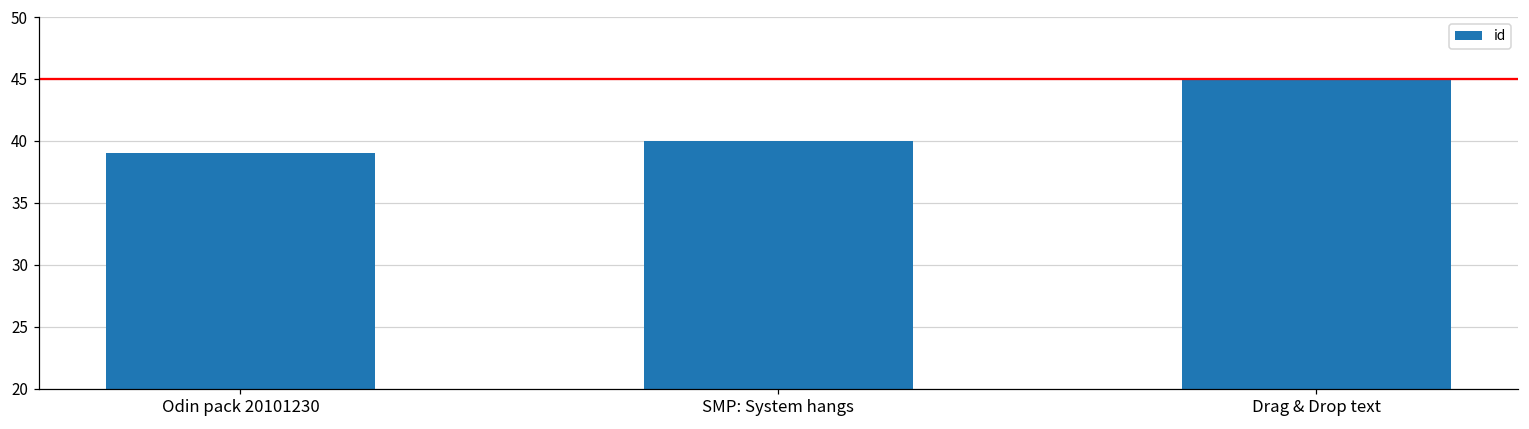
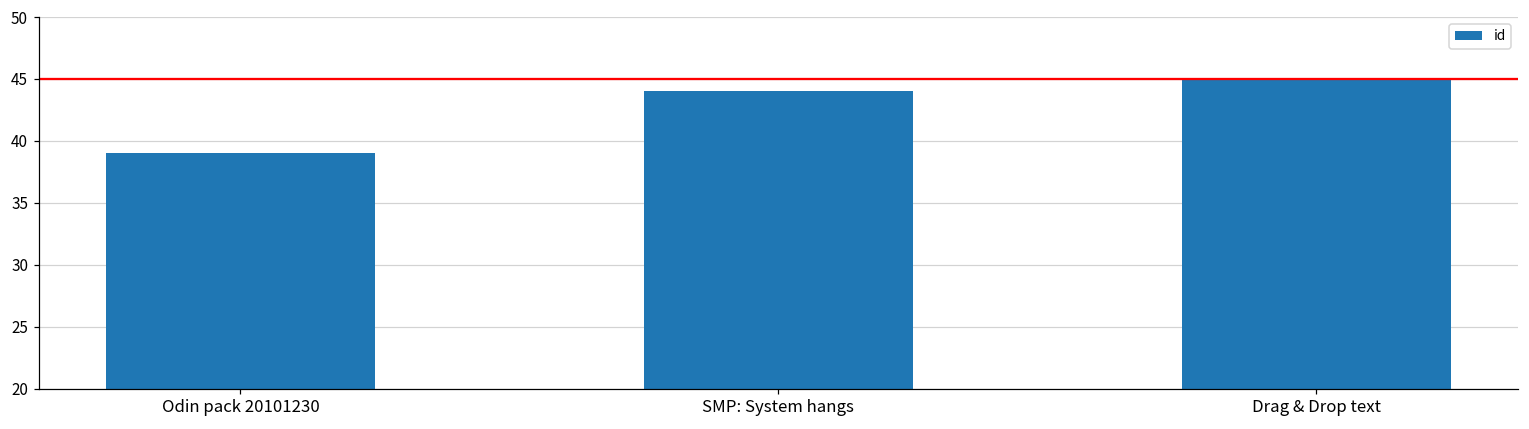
SMP: System hangs: 40 -> 44
